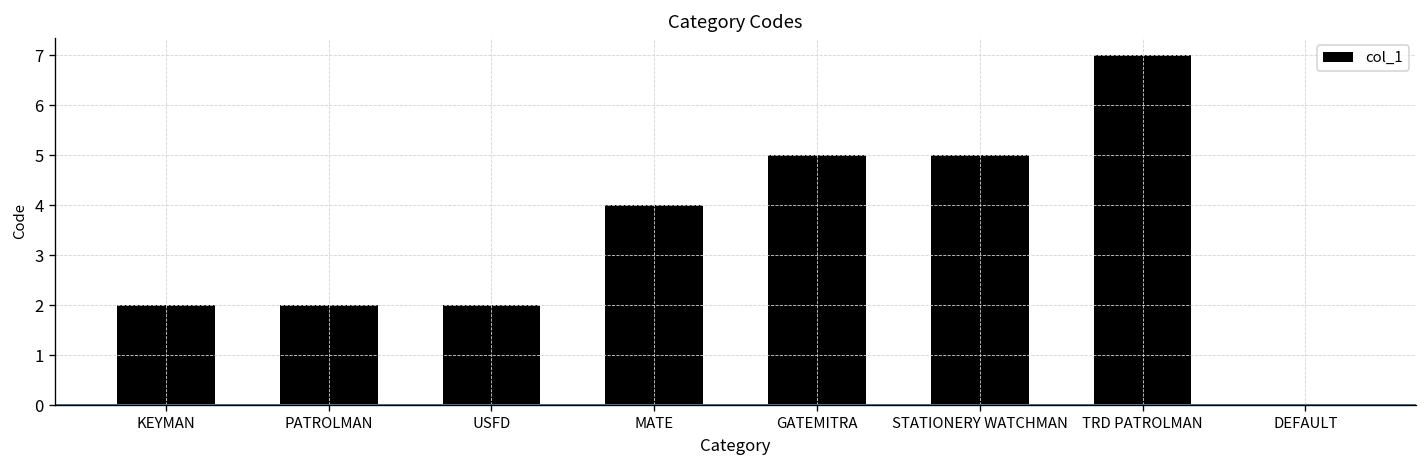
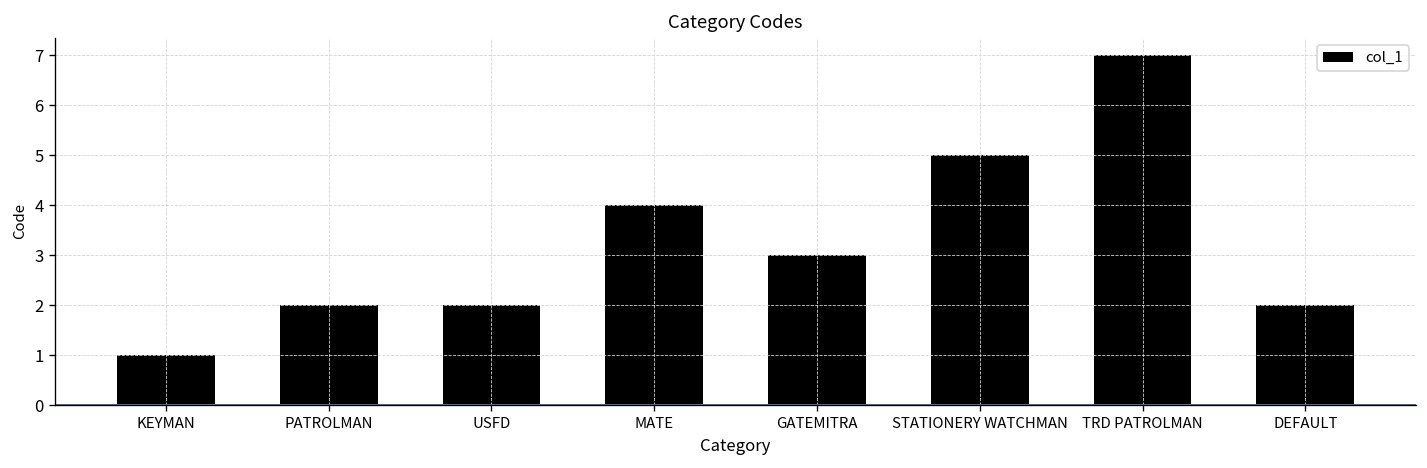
KEYMAN: 2 -> 1
GATEMITRA: 5 -> 3
DEFAULT: 0 -> 2
